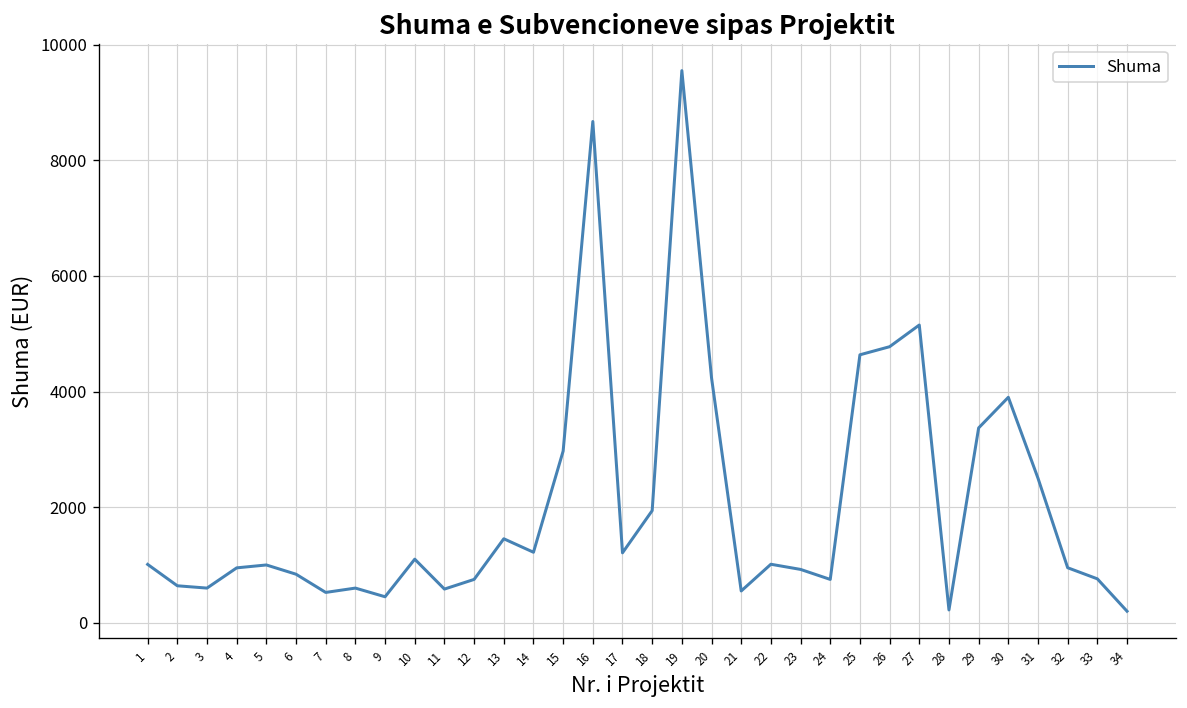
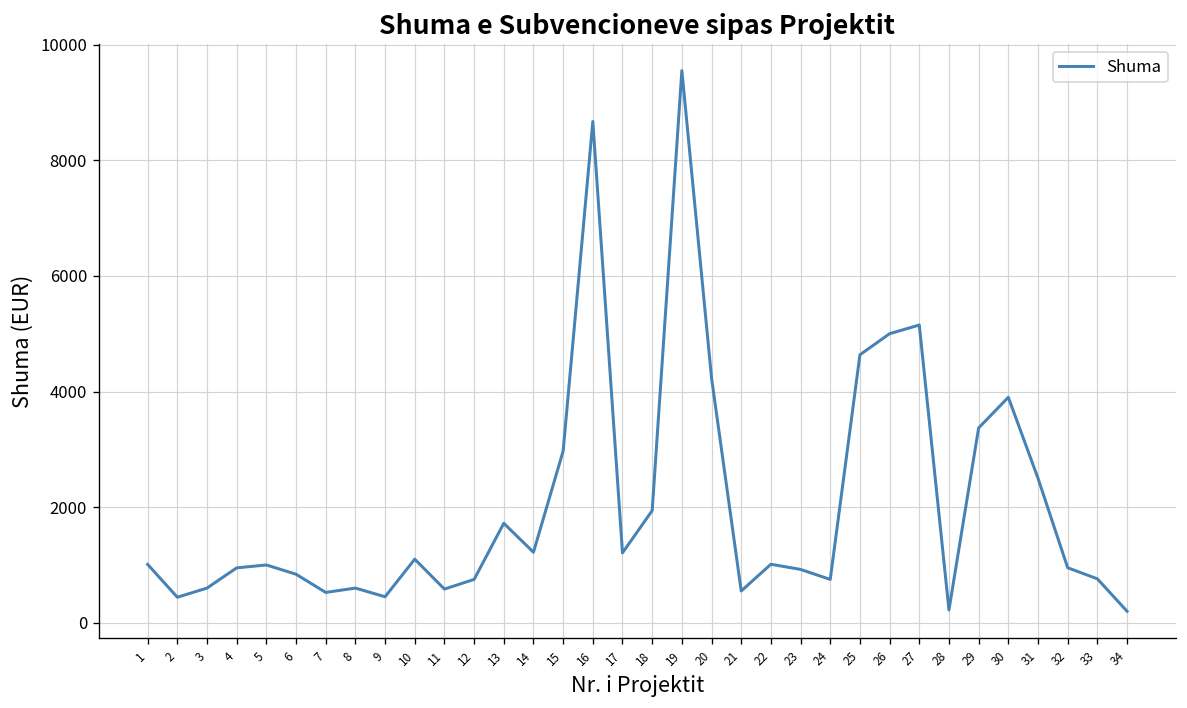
2: 600 -> 400
13: 1500 -> 1700
26: 4800 -> 5000
